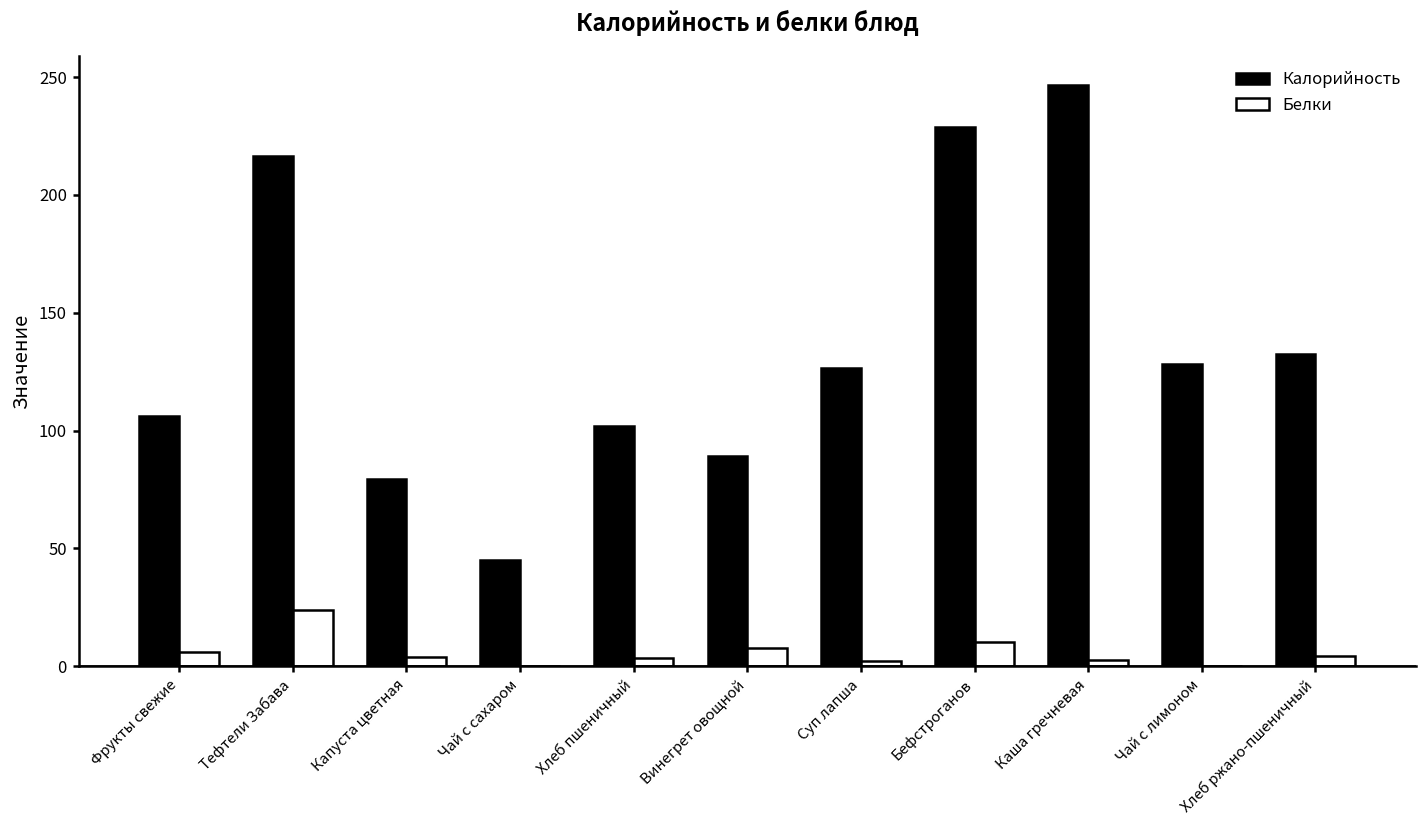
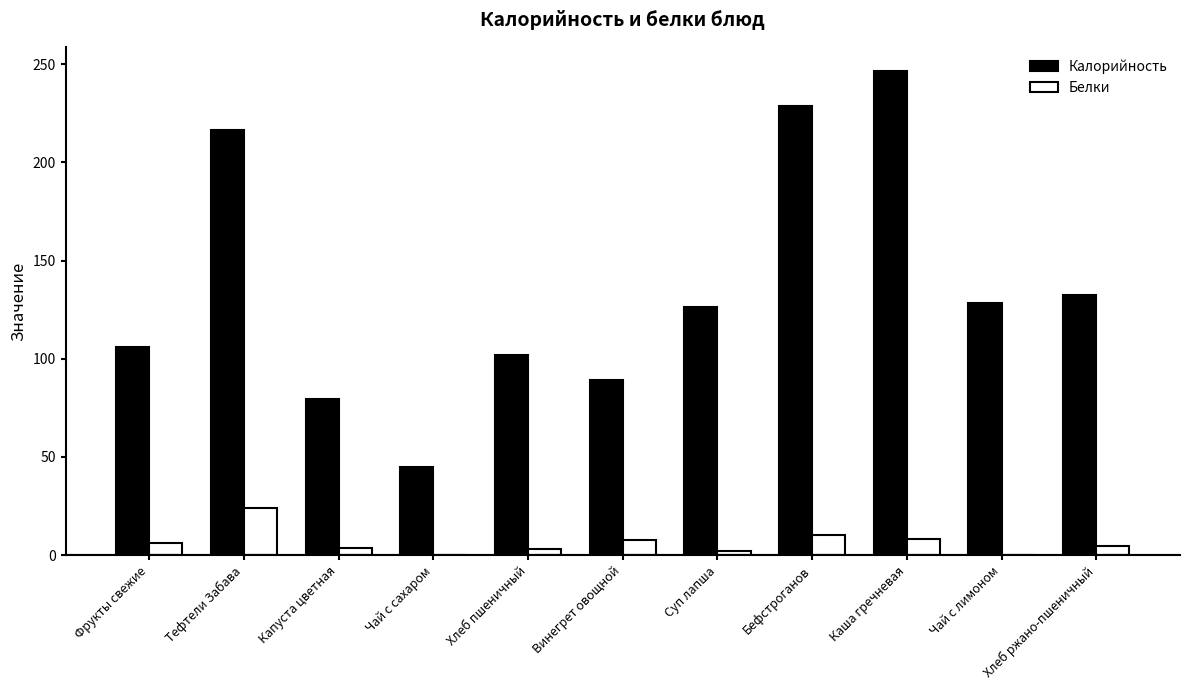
Белки, Каша гречневая: 3 -> 8
